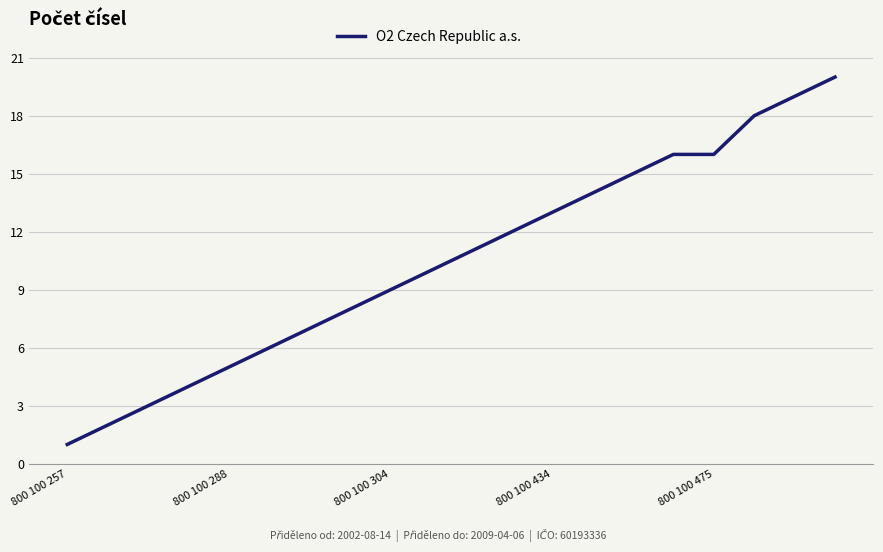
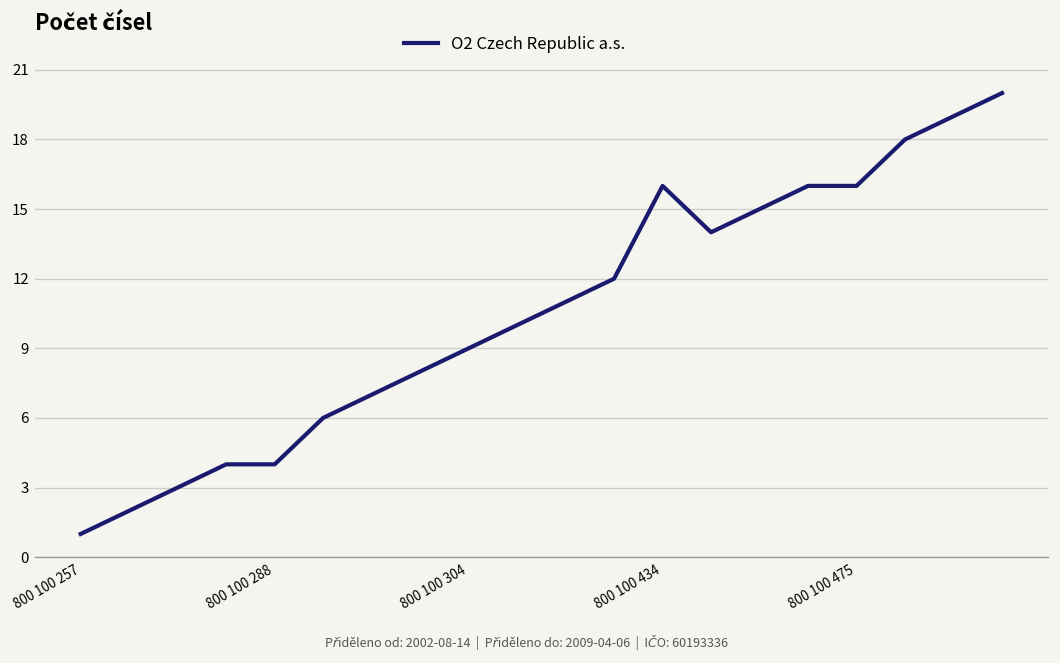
800 100 288: 5 -> 4
800 100 434: 13 -> 16
